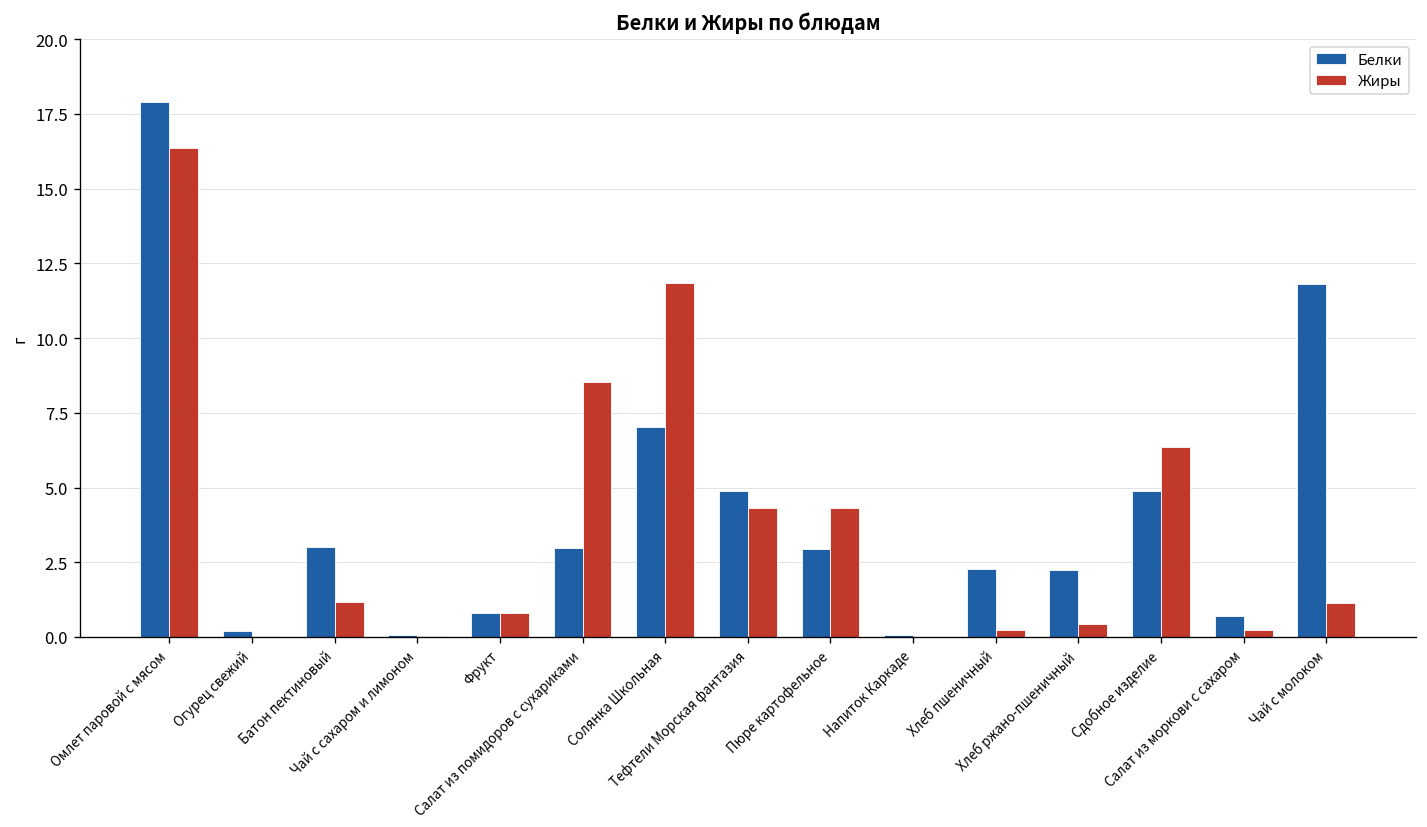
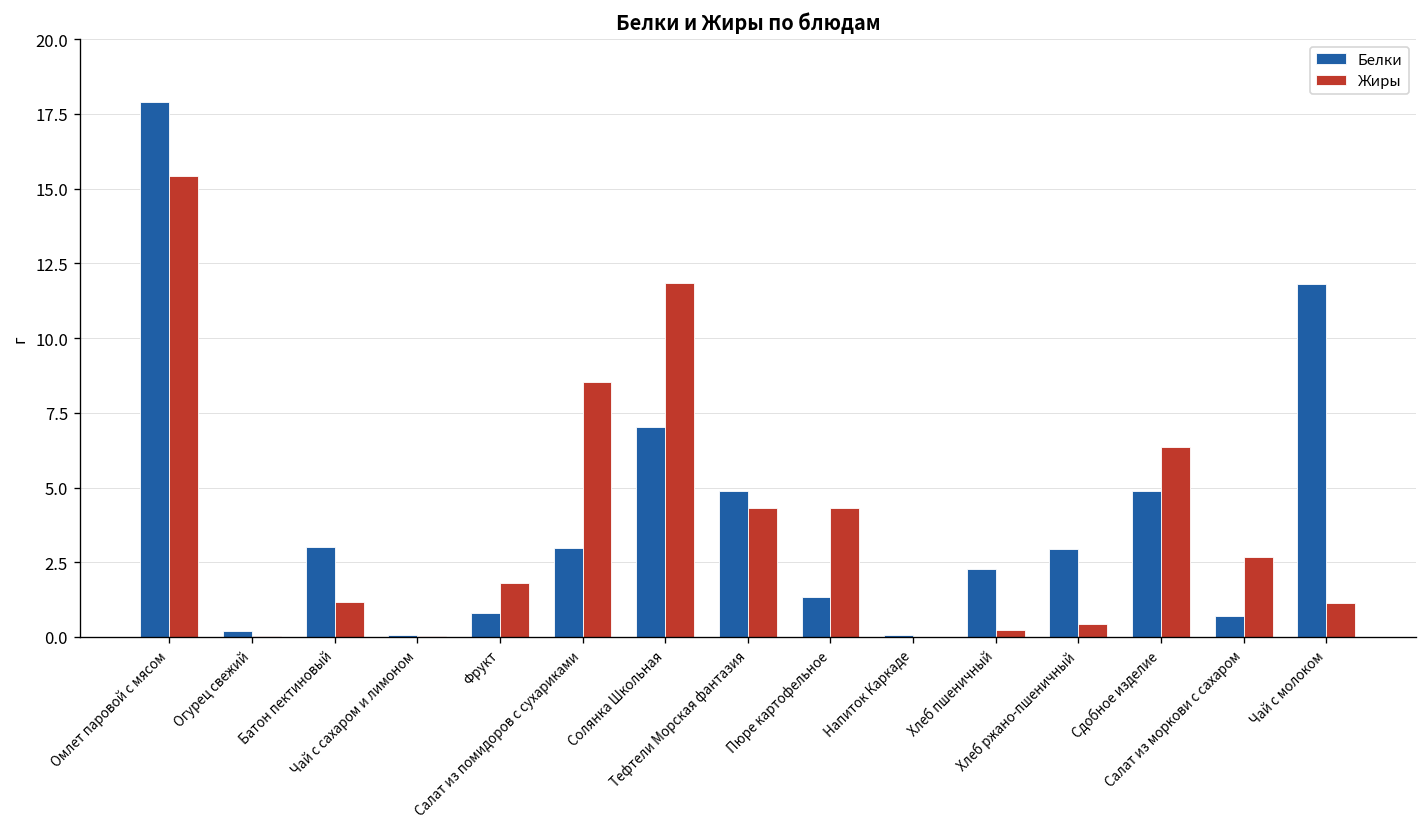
Жиры, Омлет паровой с мясом: 16.4 -> 15.4
Жиры, Фрукт: 0.8 -> 1.8
Белки, Пюре картофельное: 2.9 -> 1.3
Белки, Хлеб ржано-пшеничный: 2.2 -> 3.0
Жиры, Салат из моркови с сахаром: 0.2 -> 2.7
